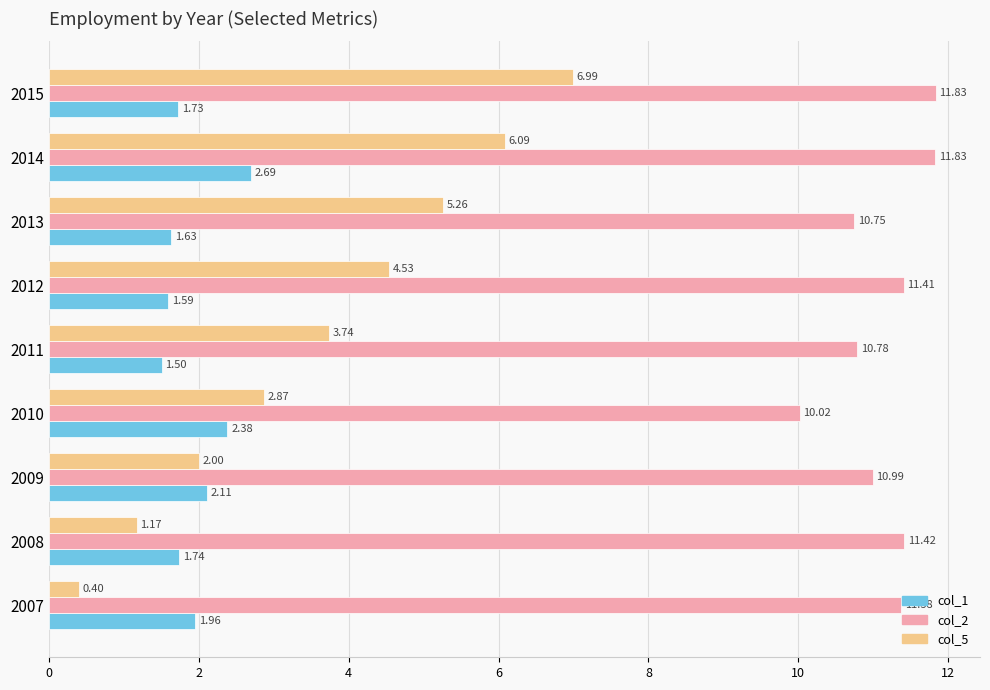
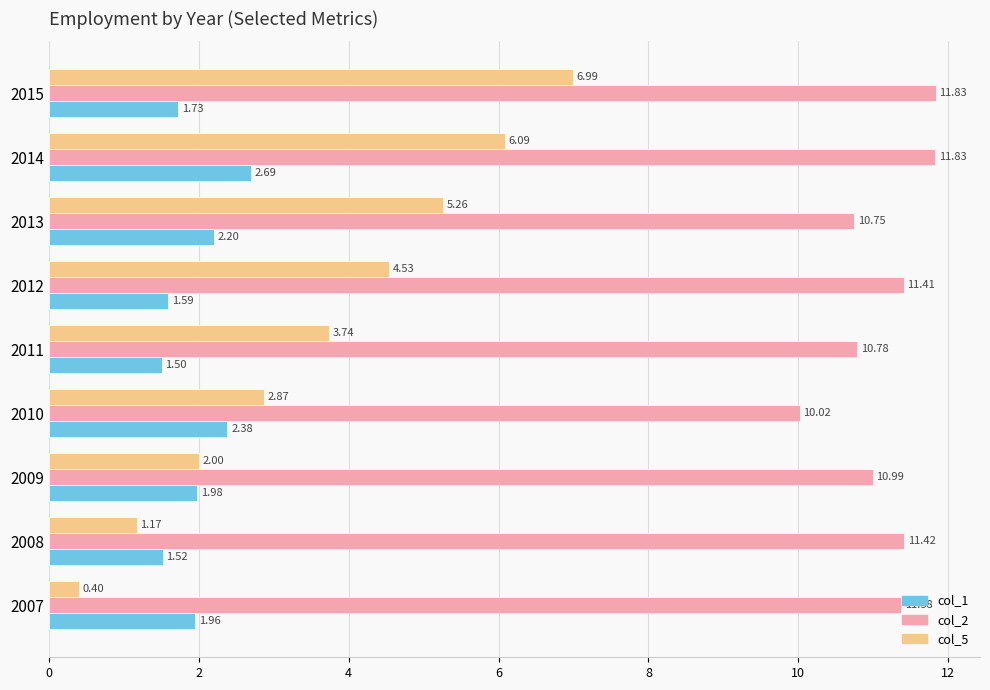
col_1, 2013: 1.63 -> 2.20
col_1, 2009: 2.11 -> 1.98
col_1, 2008: 1.74 -> 1.52
